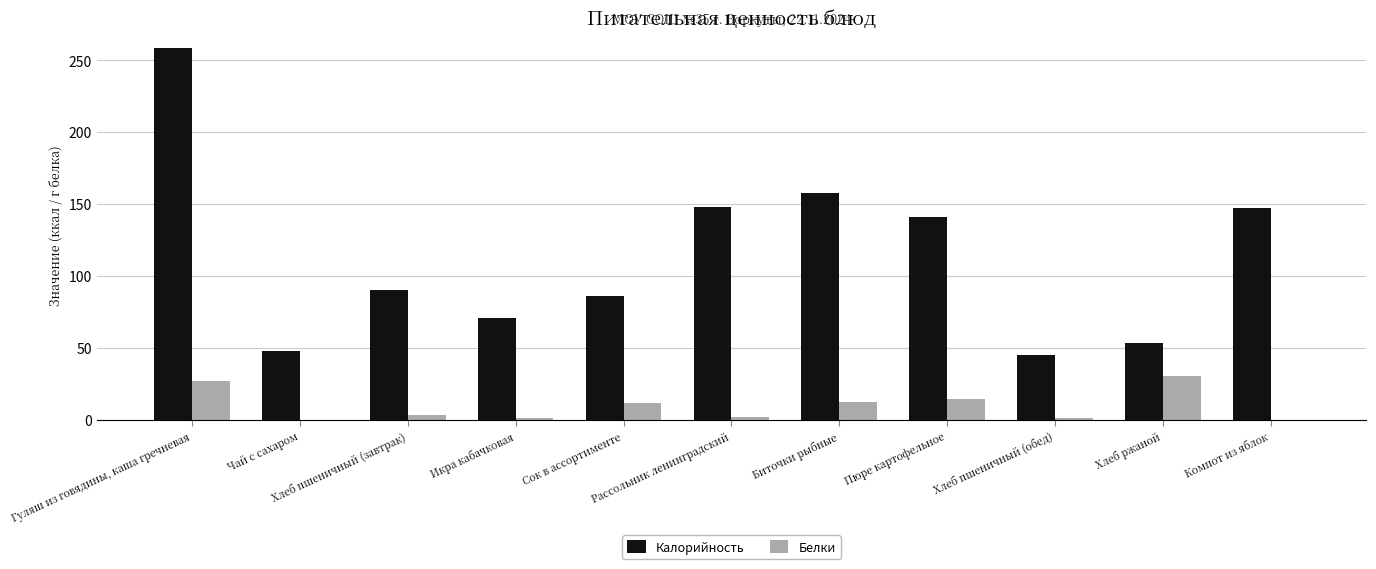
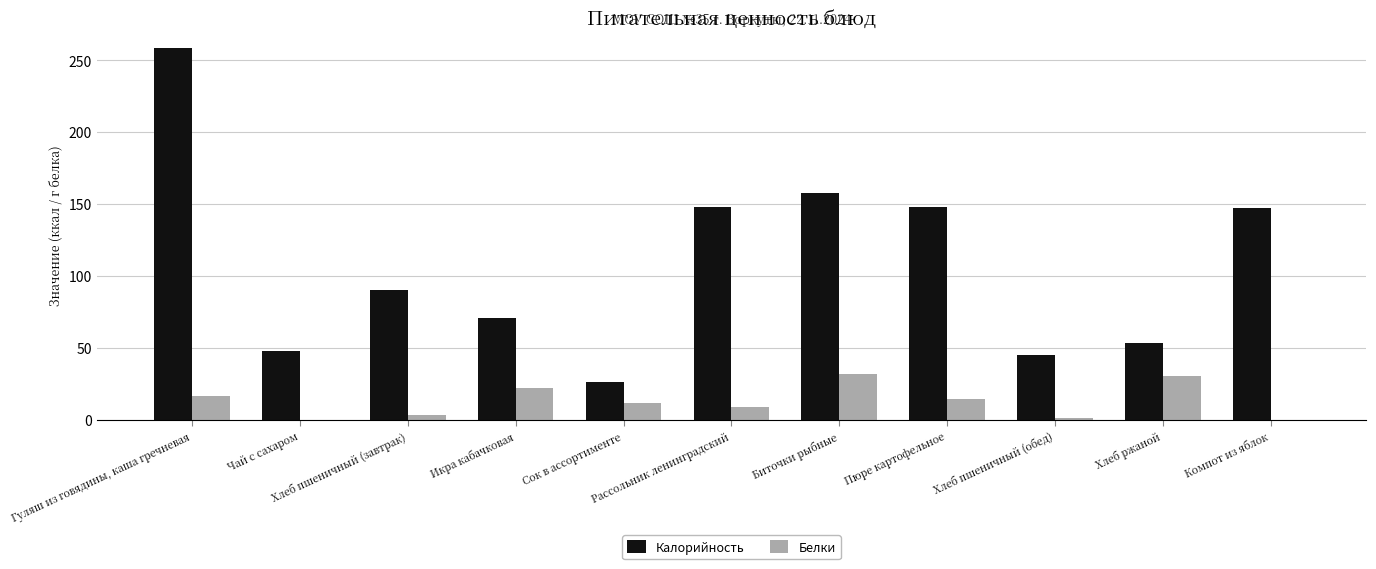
Белки, Гуляш из говядины, каша гречневая: 27 -> 17
Белки, Икра кабачковая: 1 -> 22
Калорийность, Сок в ассортименте: 86 -> 27
Белки, Рассольник ленинградский: 2 -> 9
Белки, Биточки рыбные: 12 -> 32
Калорийность, Пюре картофельное: 141 -> 148
